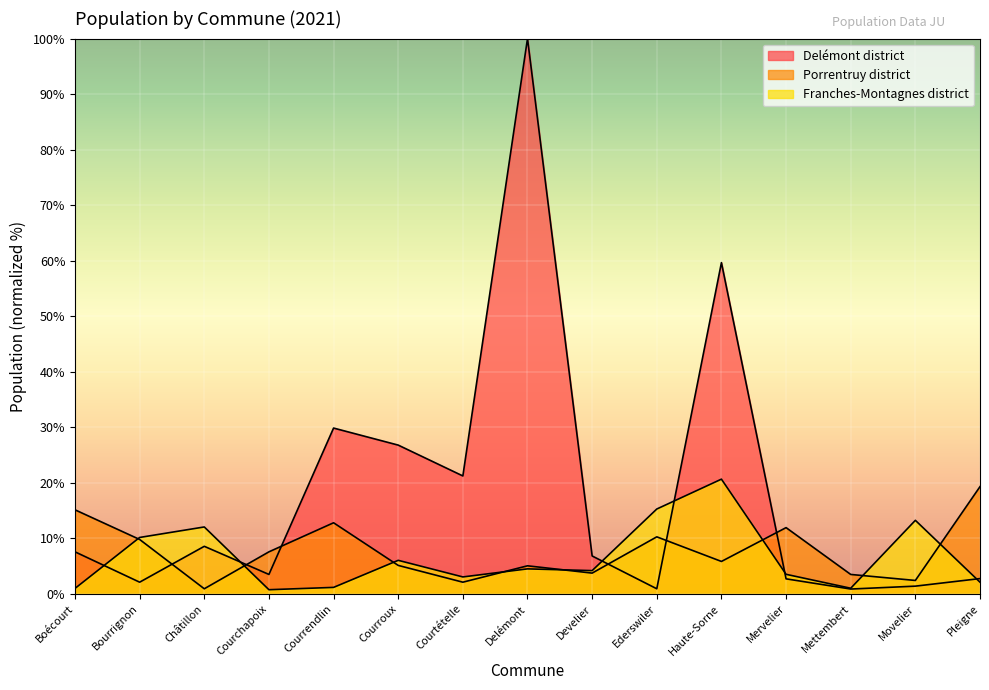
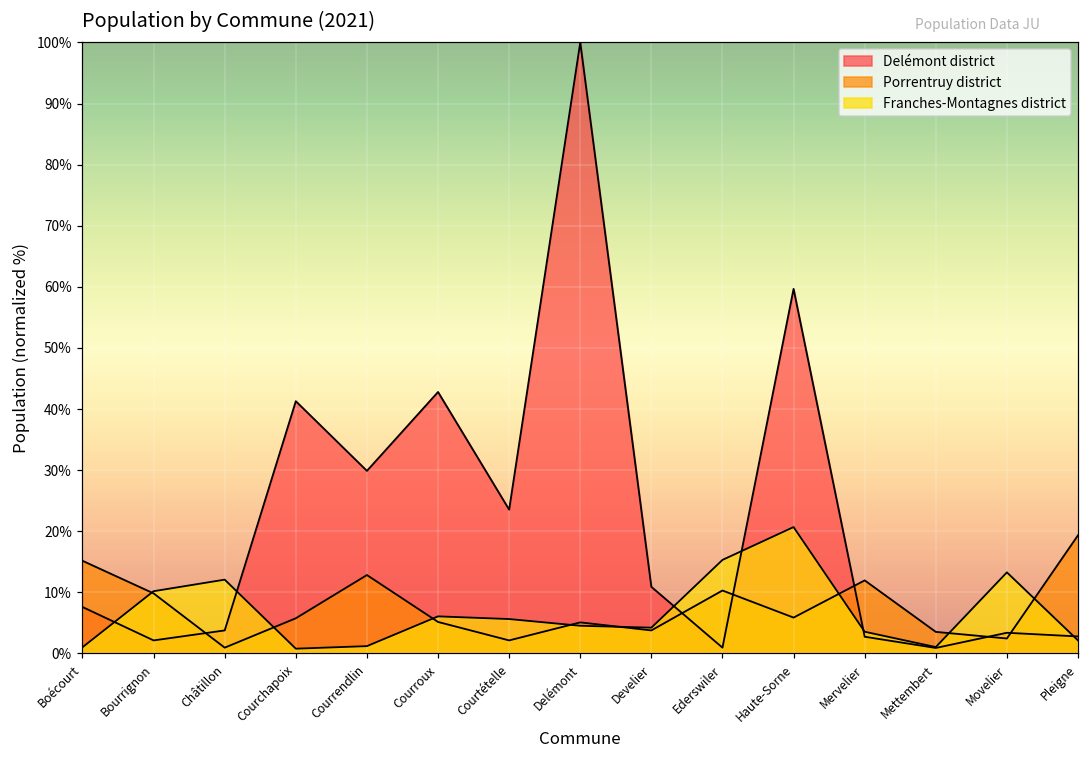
Delémont district, Châtillon: 9% -> 4%
Delémont district, Courchapoix: 4% -> 41%
Porrentruy district, Courchapoix: 8% -> 6%
Delémont district, Courroux: 27% -> 43%
Delémont district, Courtételle: 21% -> 24%
Franches-Montagnes district, Courtételle: 3% -> 6%
Delémont district, Develier: 7% -> 11%
Delémont district, Movelier: 1% -> 3%
